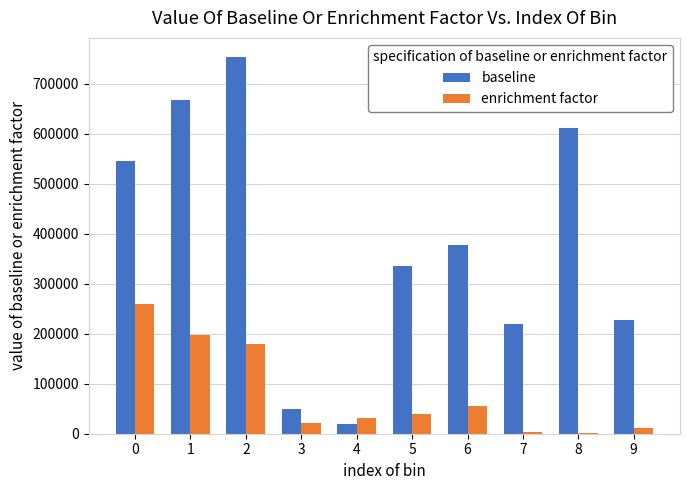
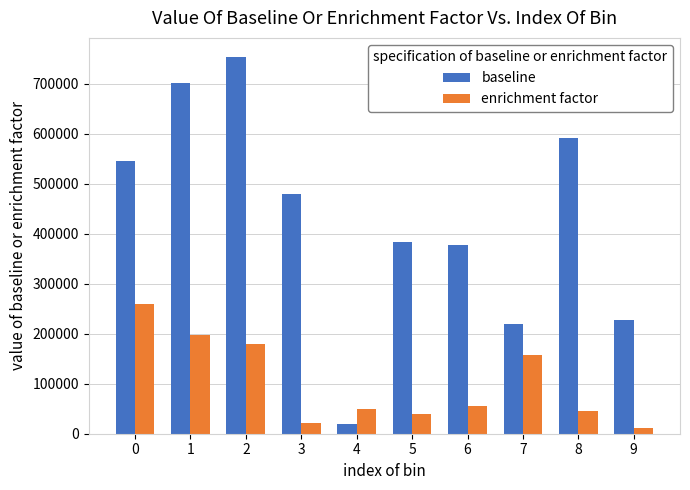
baseline, 1: 670000 -> 700000
baseline, 3: 50000 -> 480000
enrichment factor, 4: 30000 -> 50000
baseline, 5: 340000 -> 380000
enrichment factor, 7: 0 -> 160000
baseline, 8: 610000 -> 590000
enrichment factor, 8: 0 -> 40000
